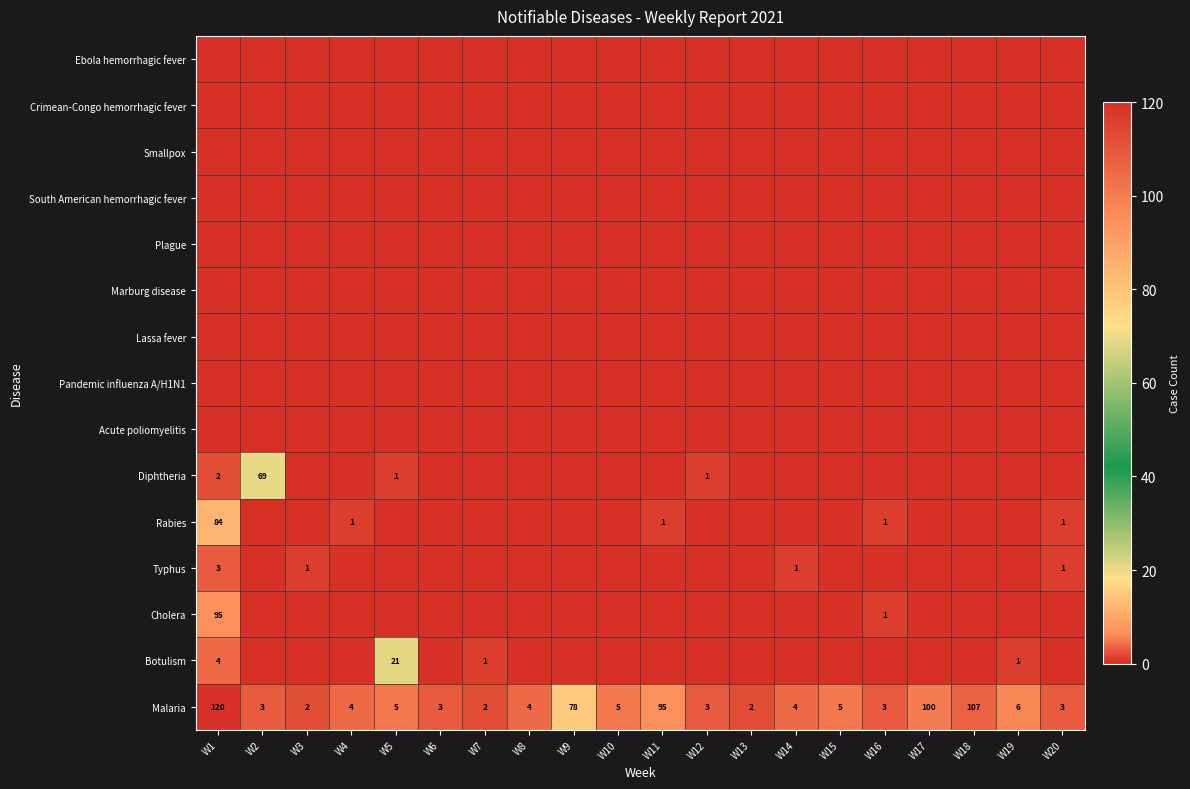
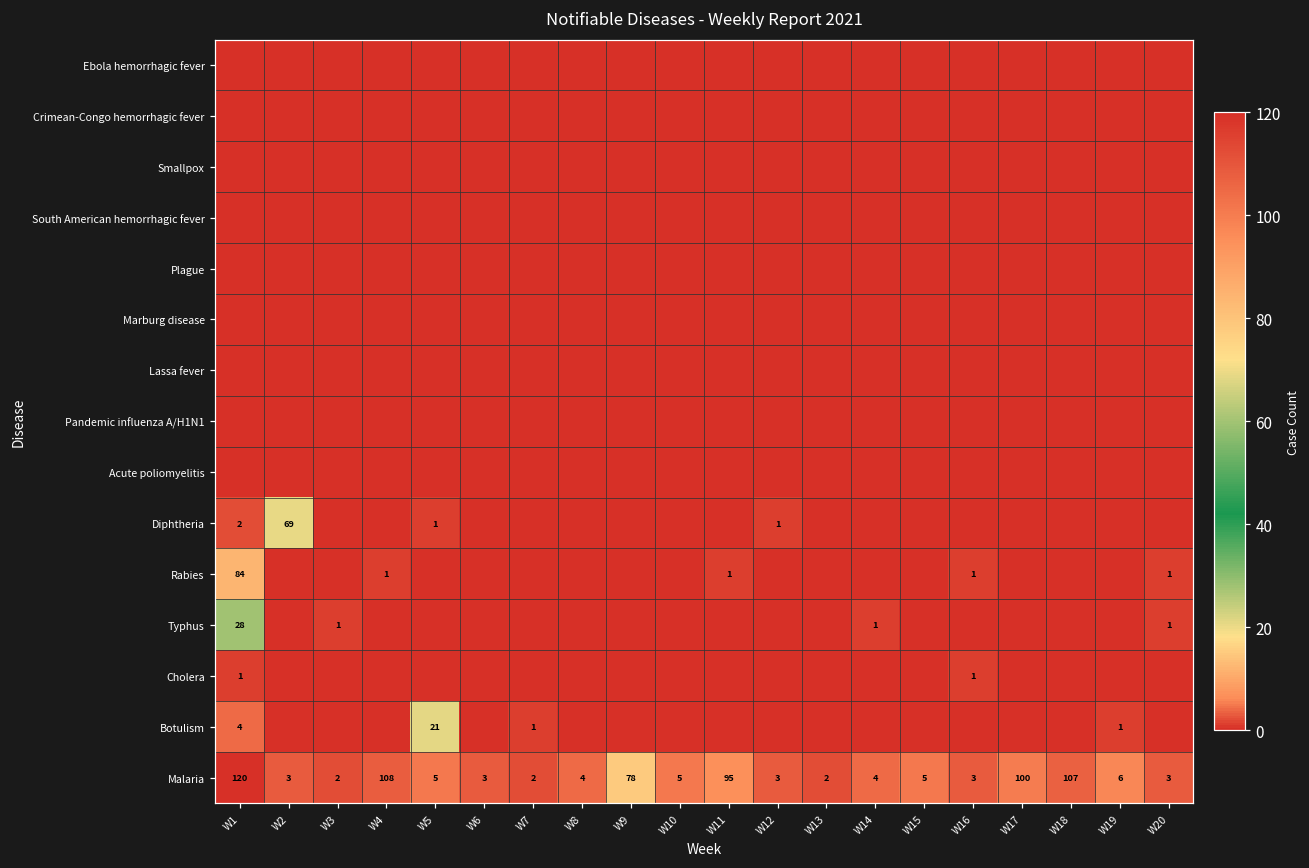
Typhus, W1: 3 -> 28
Cholera, W1: 95 -> 1
Malaria, W4: 4 -> 108
